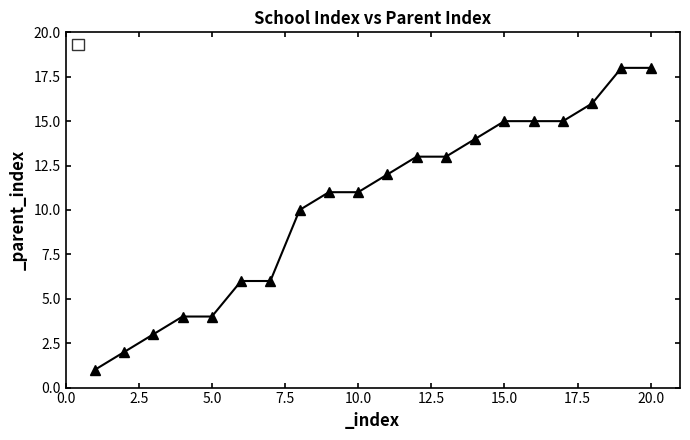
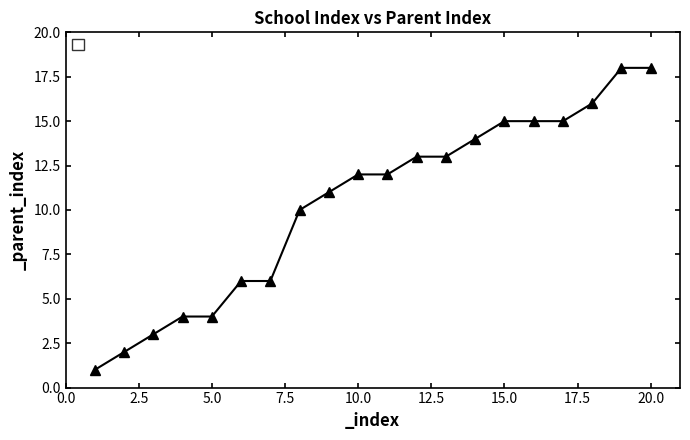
10.0: 11 -> 12
